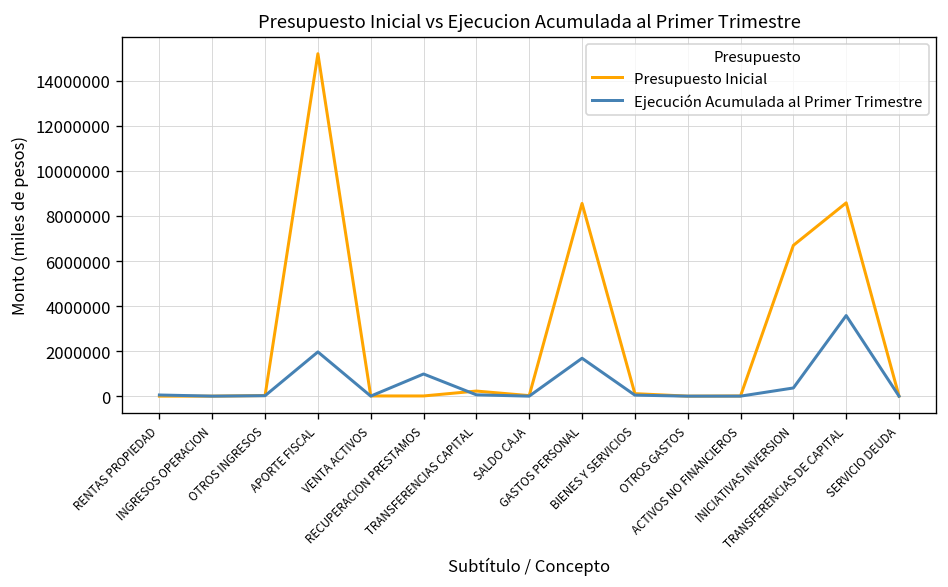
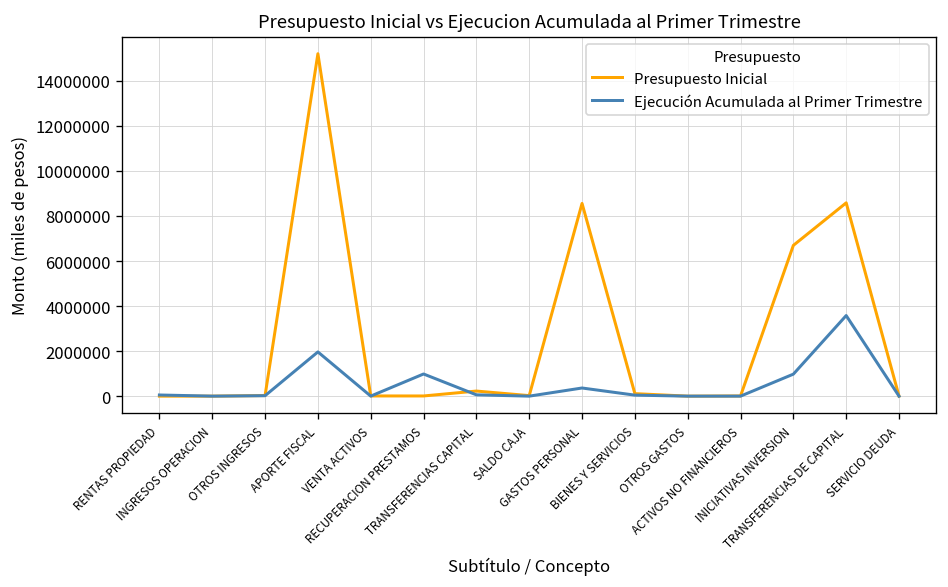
Ejecución Acumulada al Primer Trimestre, GASTOS PERSONAL: 1700000 -> 400000
Ejecución Acumulada al Primer Trimestre, INICIATIVAS INVERSION: 400000 -> 1000000
